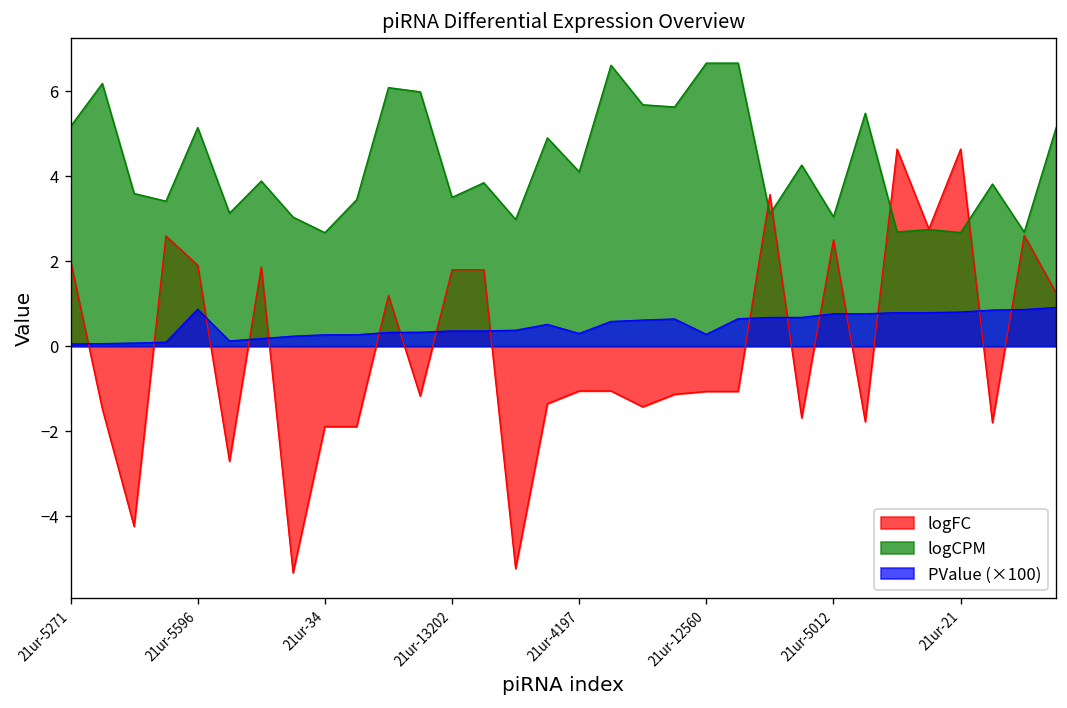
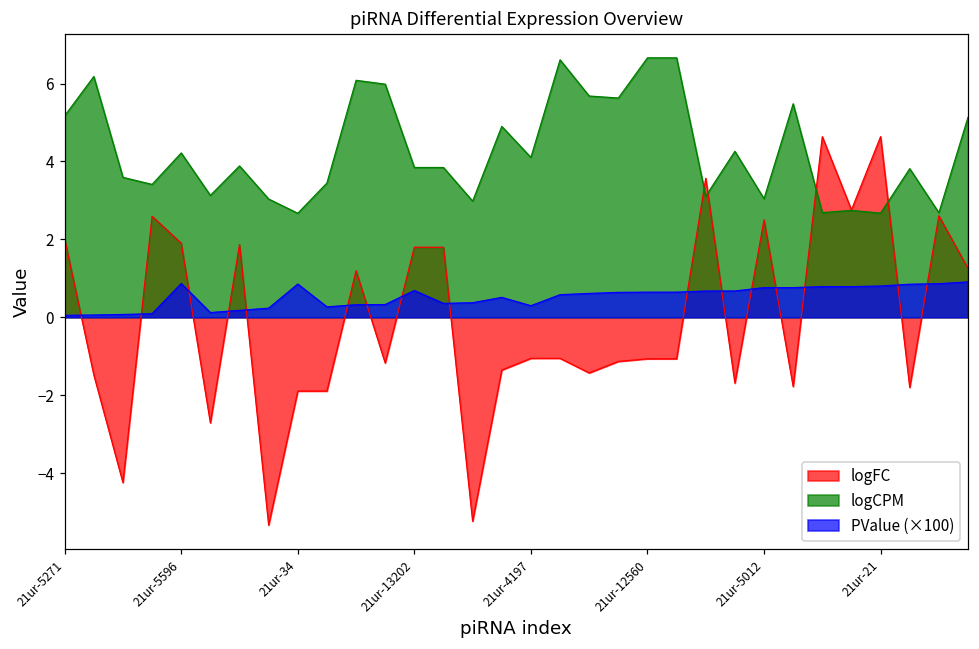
logCPM, 21ur-5596: 5.1 -> 4.2
PValue (×100), 21ur-34: 0.3 -> 0.9
logCPM, 21ur-13202: 3.5 -> 3.8
PValue (×100), 21ur-13202: 0.4 -> 0.7
PValue (×100), 21ur-12560: 0.3 -> 0.6
